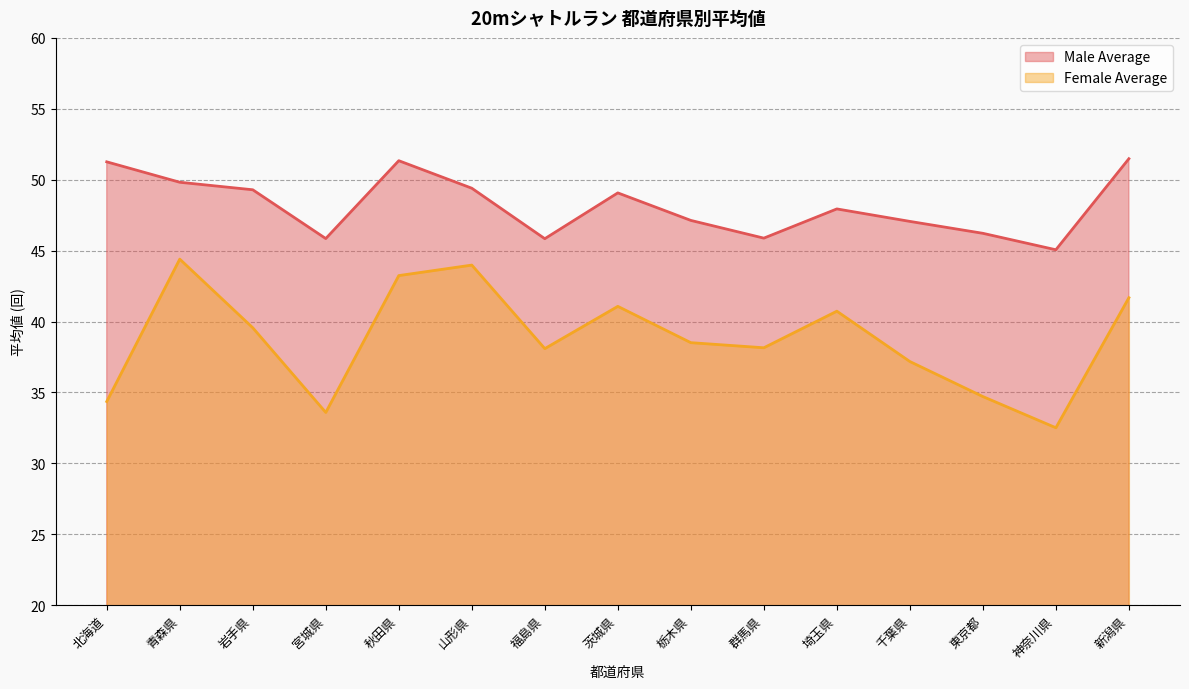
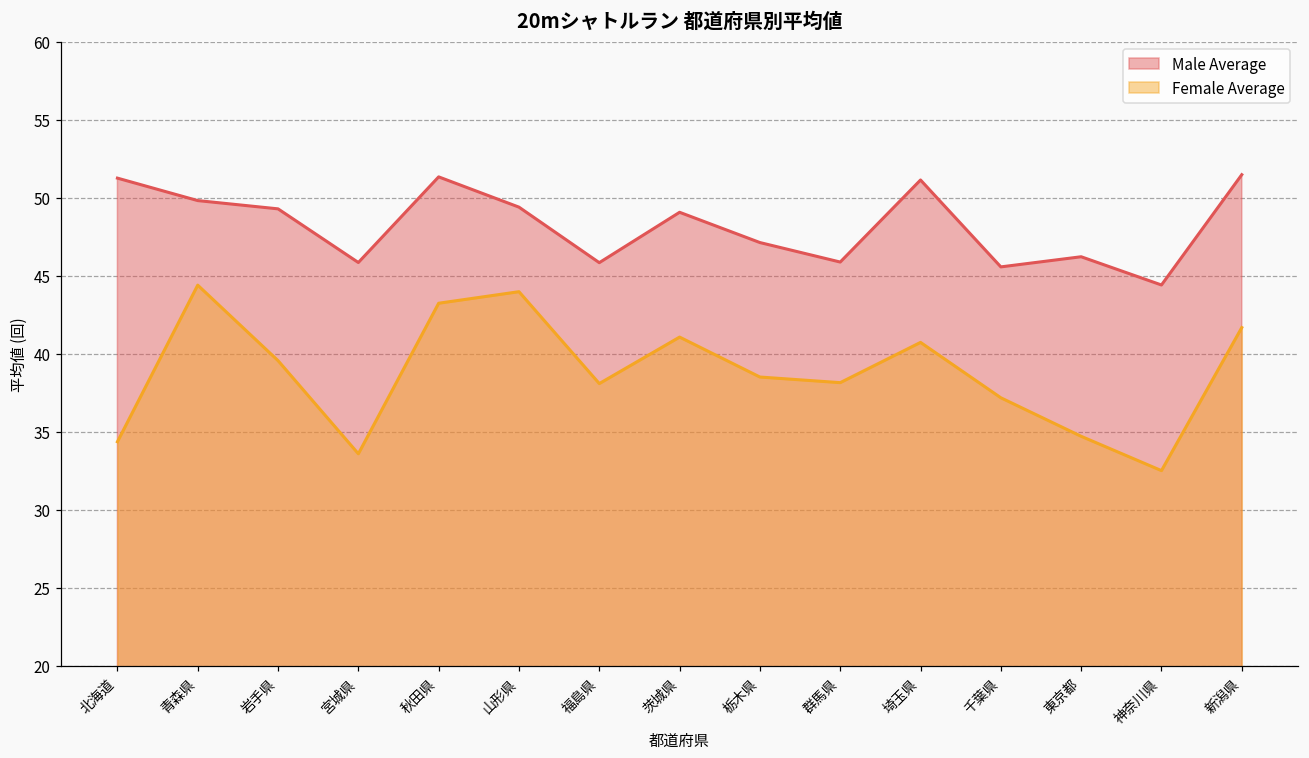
Male Average, 埼玉県: 47.9 -> 51.1
Male Average, 千葉県: 47.1 -> 45.6
Male Average, 神奈川県: 45.1 -> 44.4
